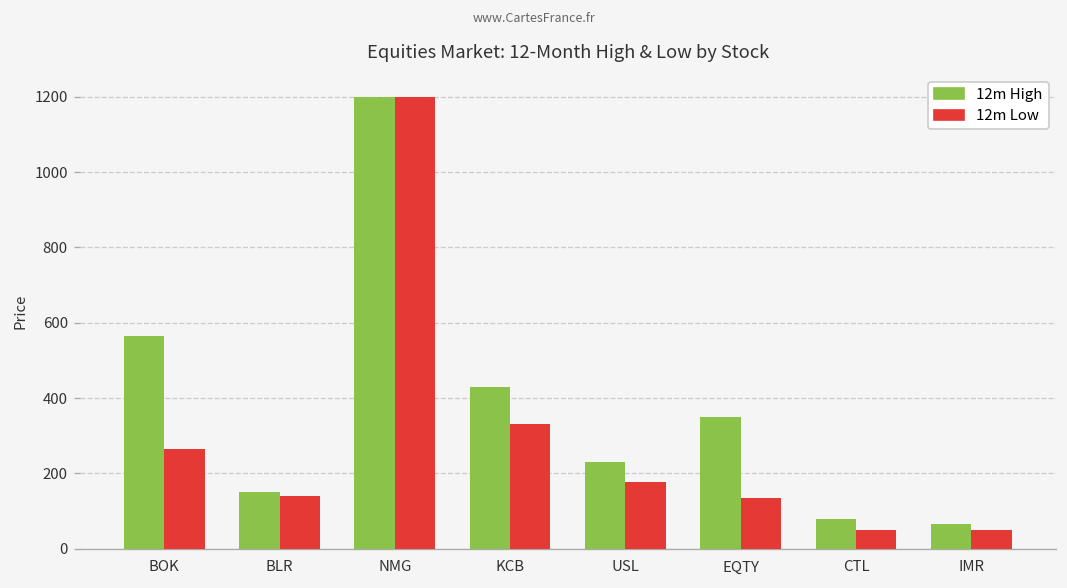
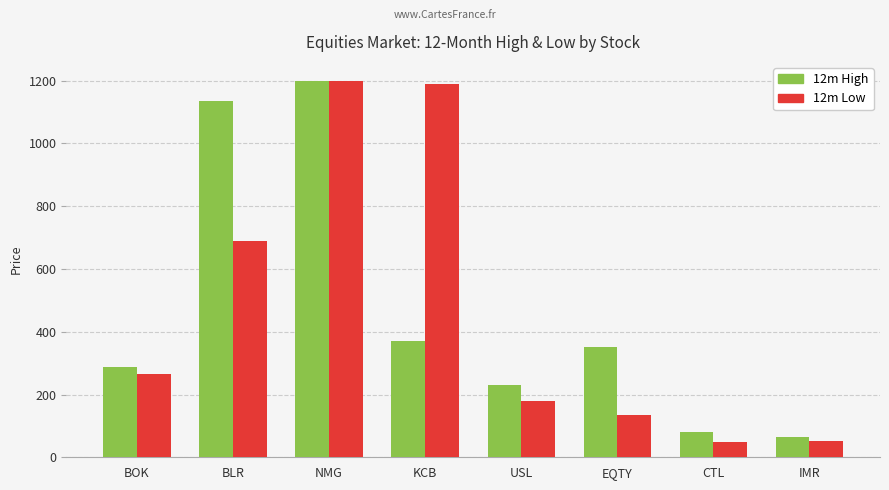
12m High, BOK: 560 -> 290
12m High, BLR: 150 -> 1130
12m Low, BLR: 140 -> 690
12m High, KCB: 430 -> 370
12m Low, KCB: 330 -> 1190
